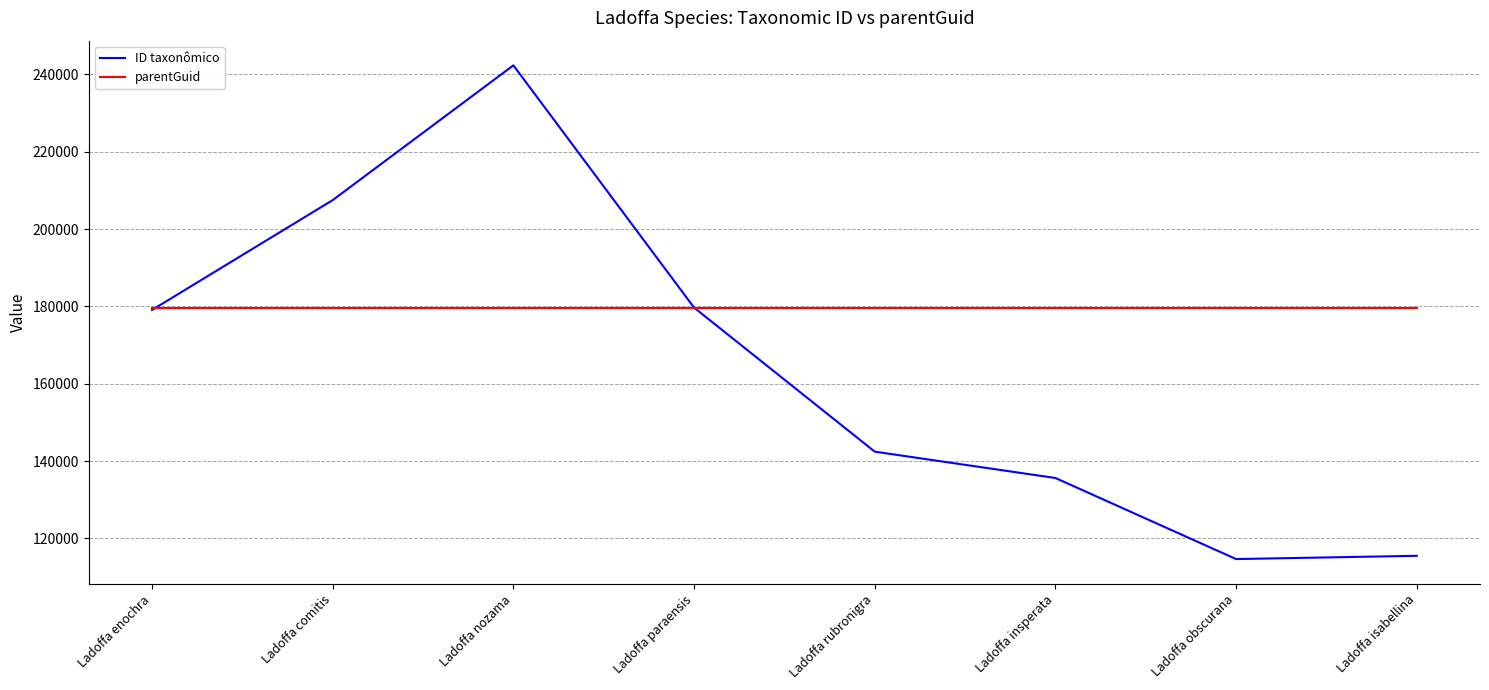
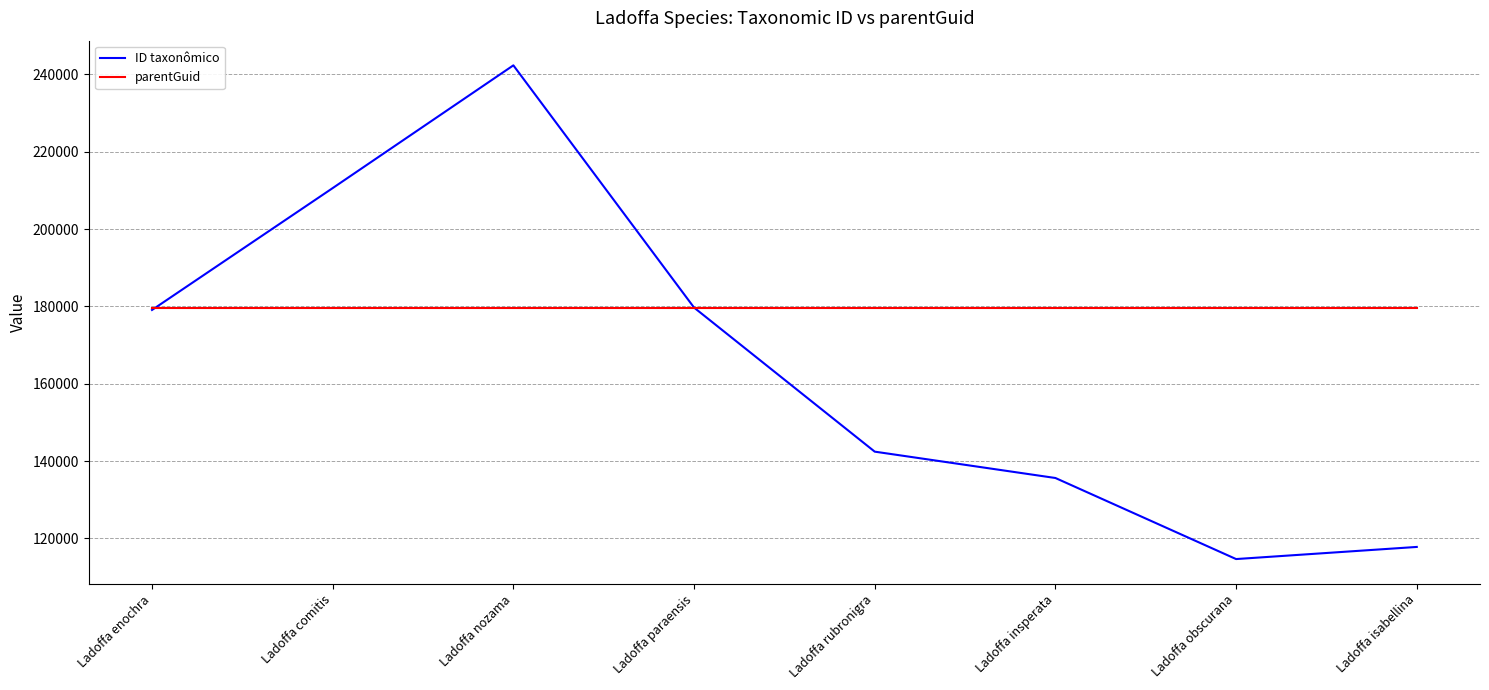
ID taxonômico, Ladoffa comitis: 207000 -> 211000
ID taxonômico, Ladoffa isabellina: 116000 -> 118000
